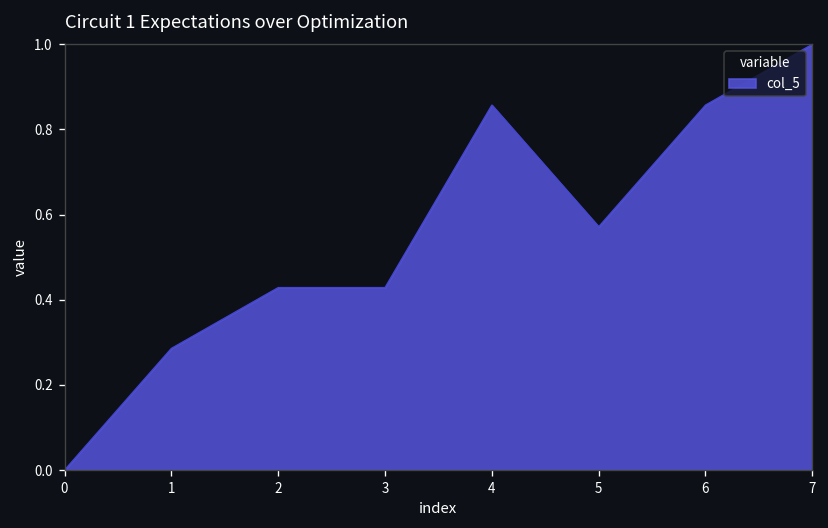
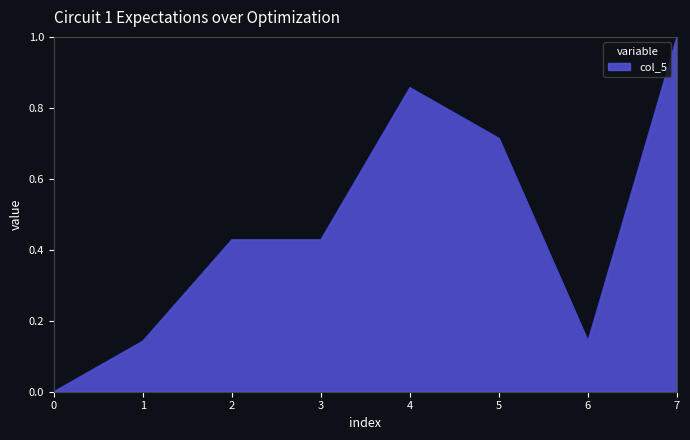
1: 0.29 -> 0.14
5: 0.57 -> 0.71
6: 0.86 -> 0.14
